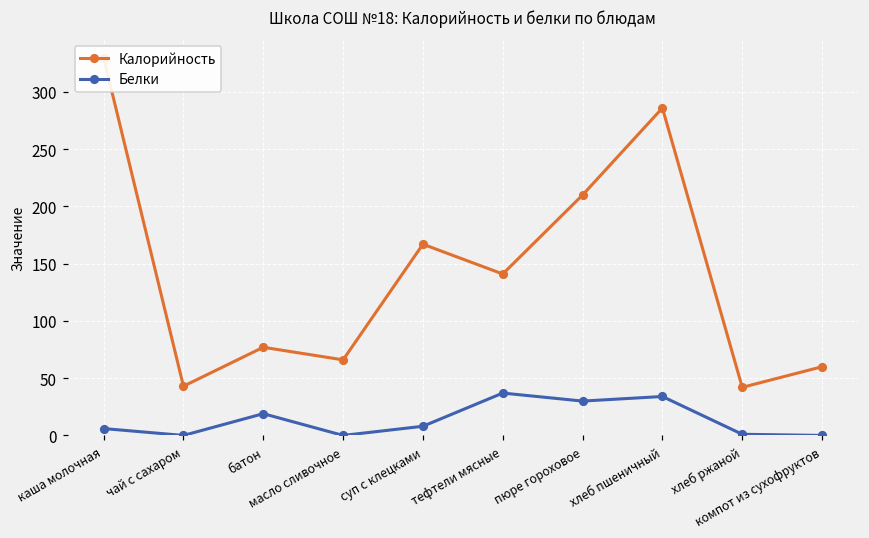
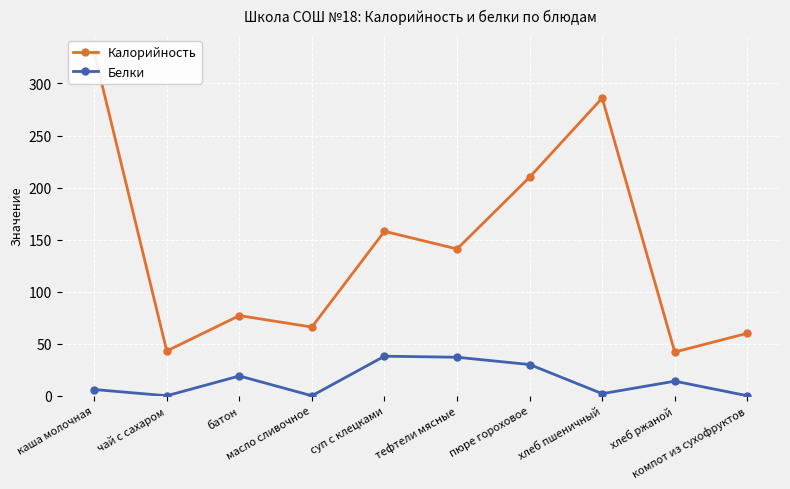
Калорийность, суп с клецками: 167 -> 158
Белки, суп с клецками: 8 -> 38
Белки, хлеб пшеничный: 34 -> 2
Белки, хлеб ржаной: 1 -> 14
